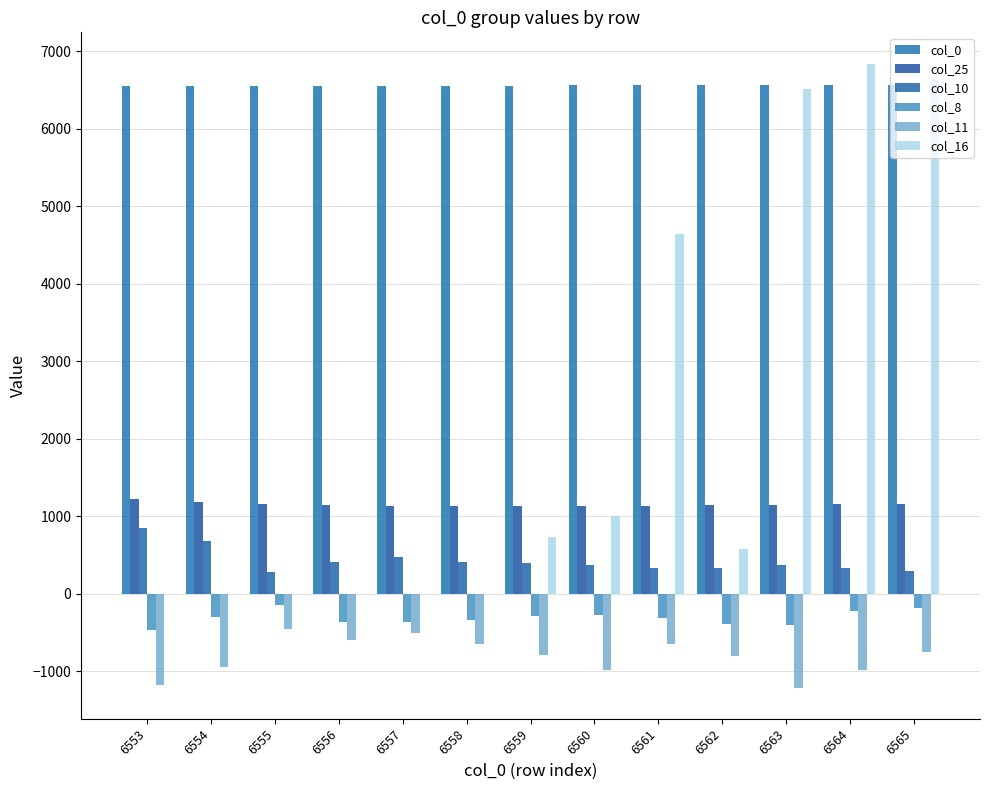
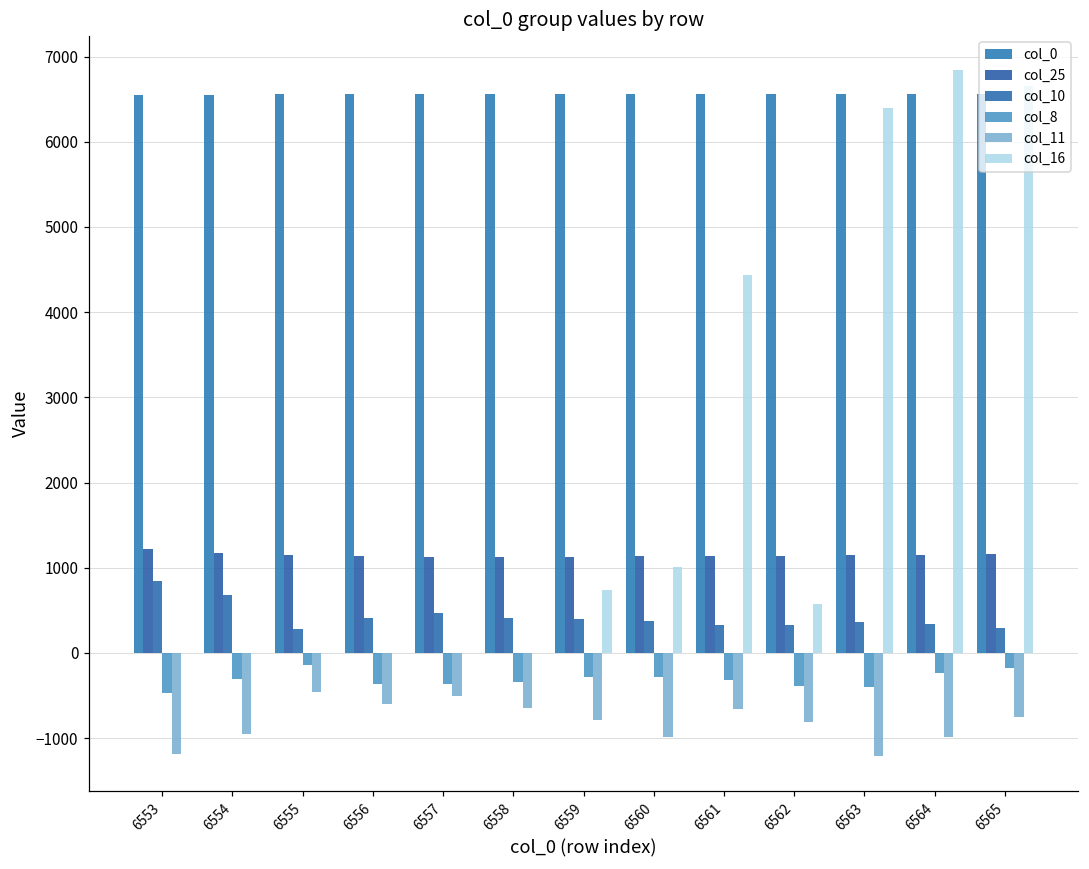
col_16, 6561: 4600 -> 4400
col_16, 6563: 6500 -> 6400
